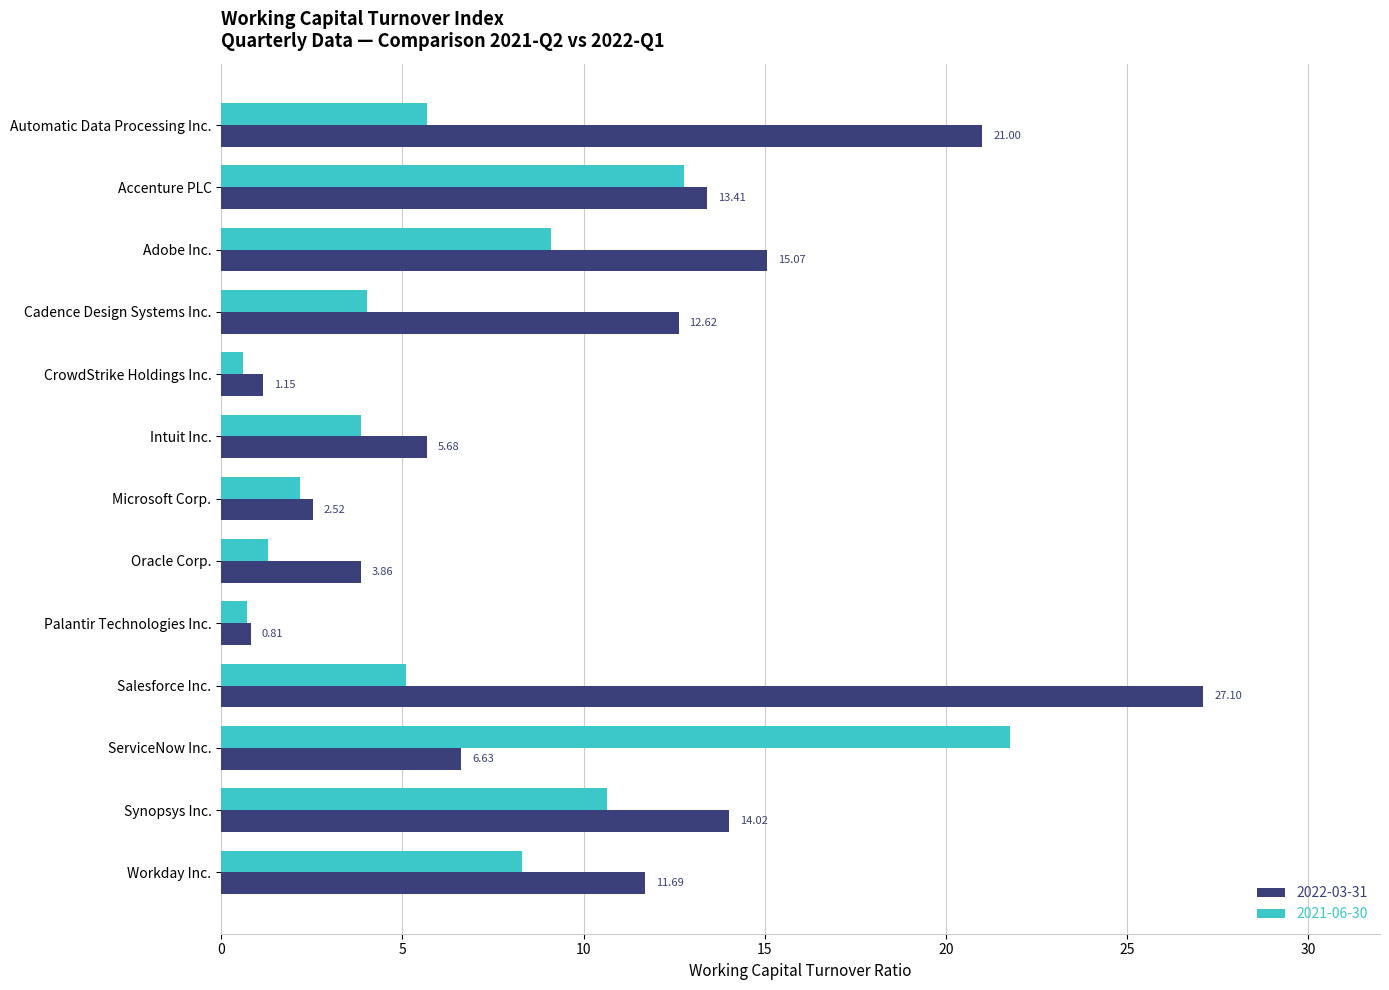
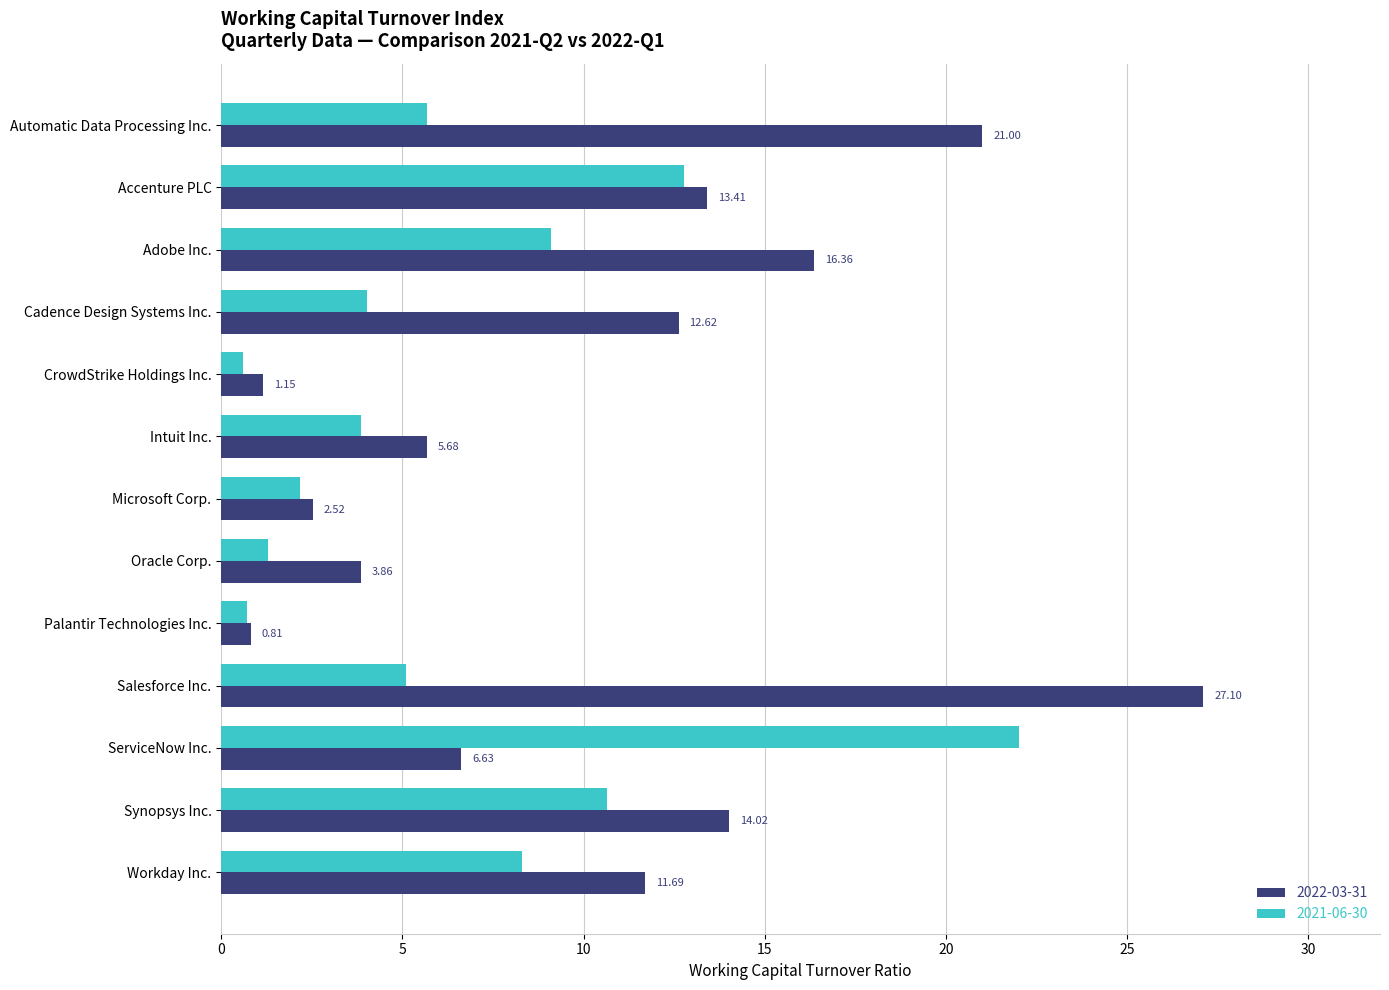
2022-03-31, Adobe Inc.: 15.07 -> 16.36
2021-06-30, ServiceNow Inc.: 21.8 -> 22.0
